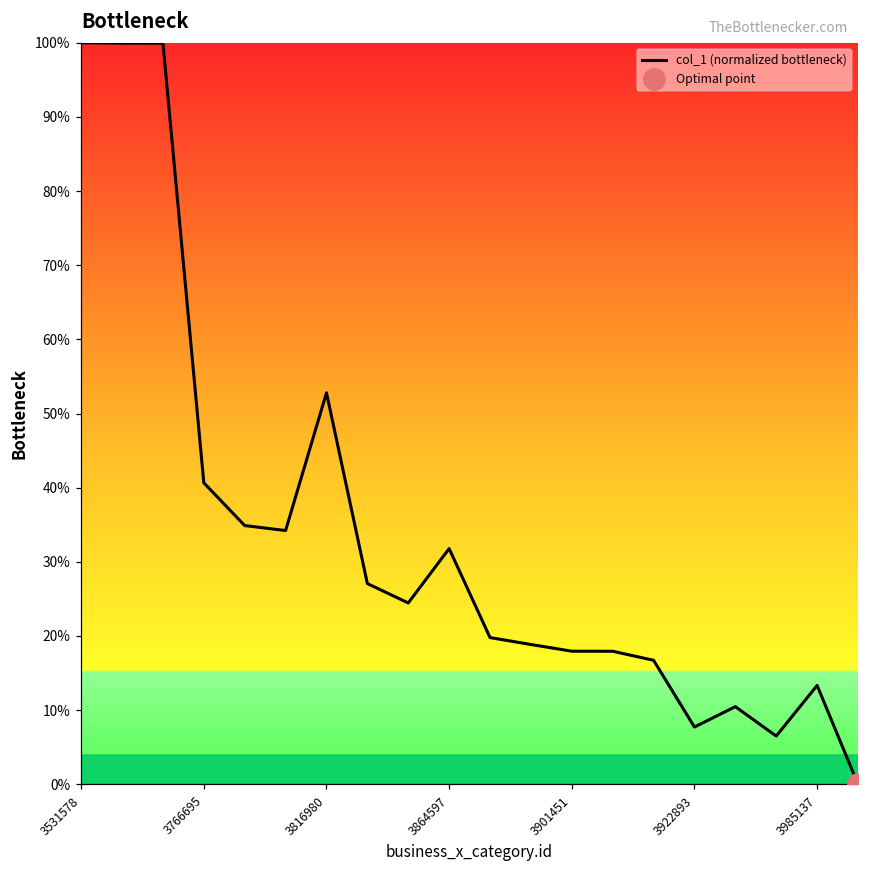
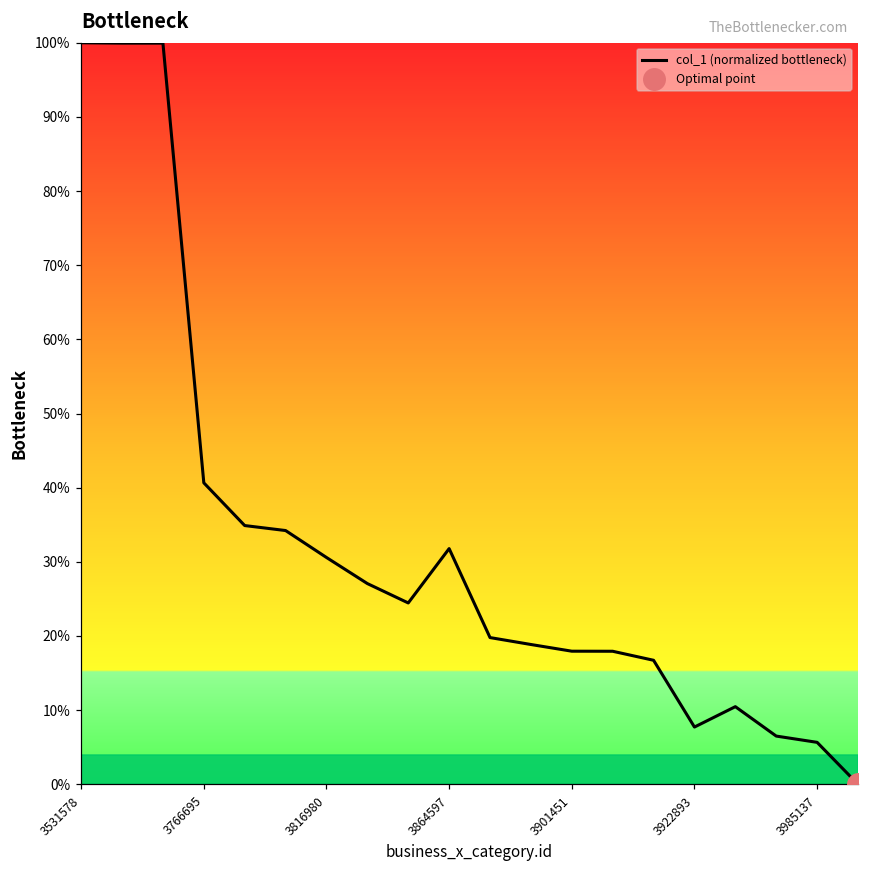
col_1 (normalized bottleneck), 3816980: 53% -> 31%
col_1 (normalized bottleneck), 3985137: 13% -> 6%
